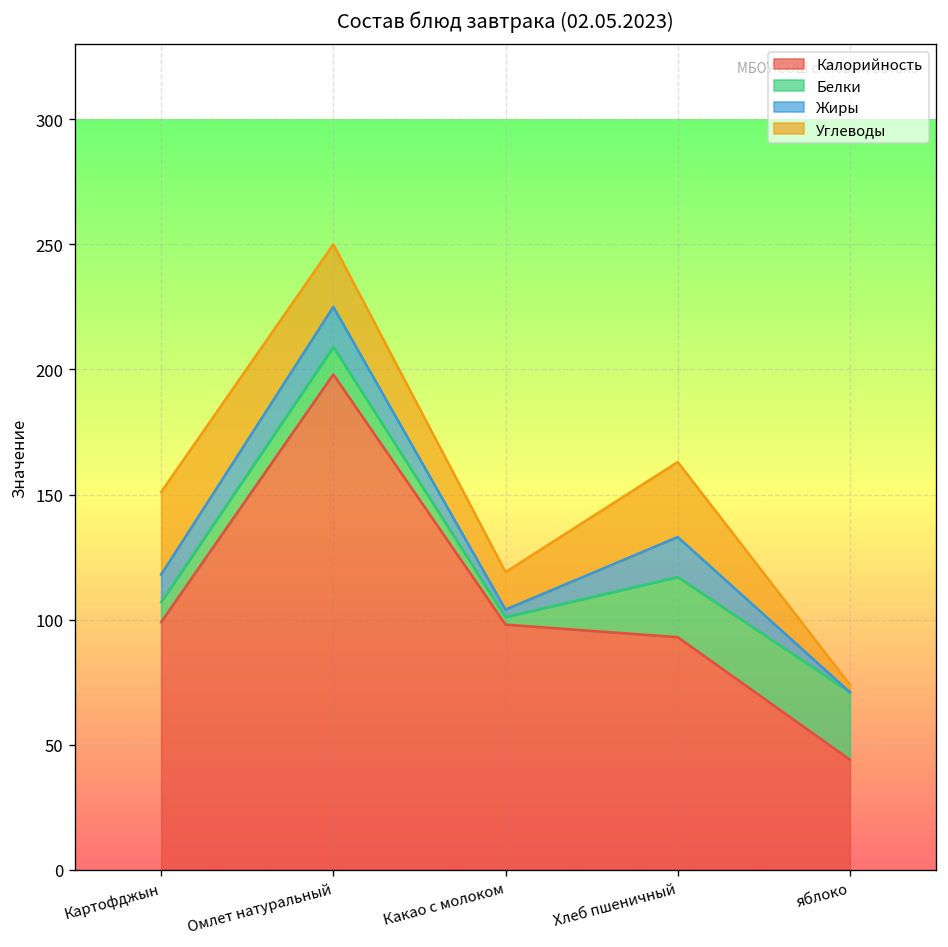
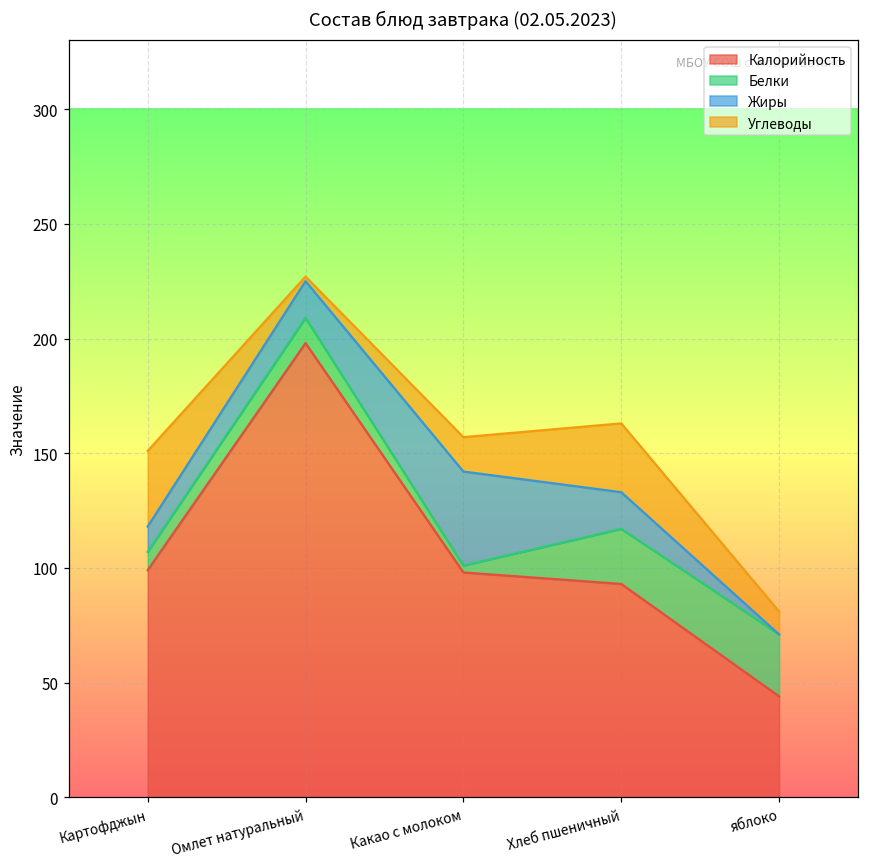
Углеводы, Омлет натуральный: 25 -> 2
Жиры, Какао с молоком: 3 -> 41
Углеводы, яблоко: 3 -> 10
